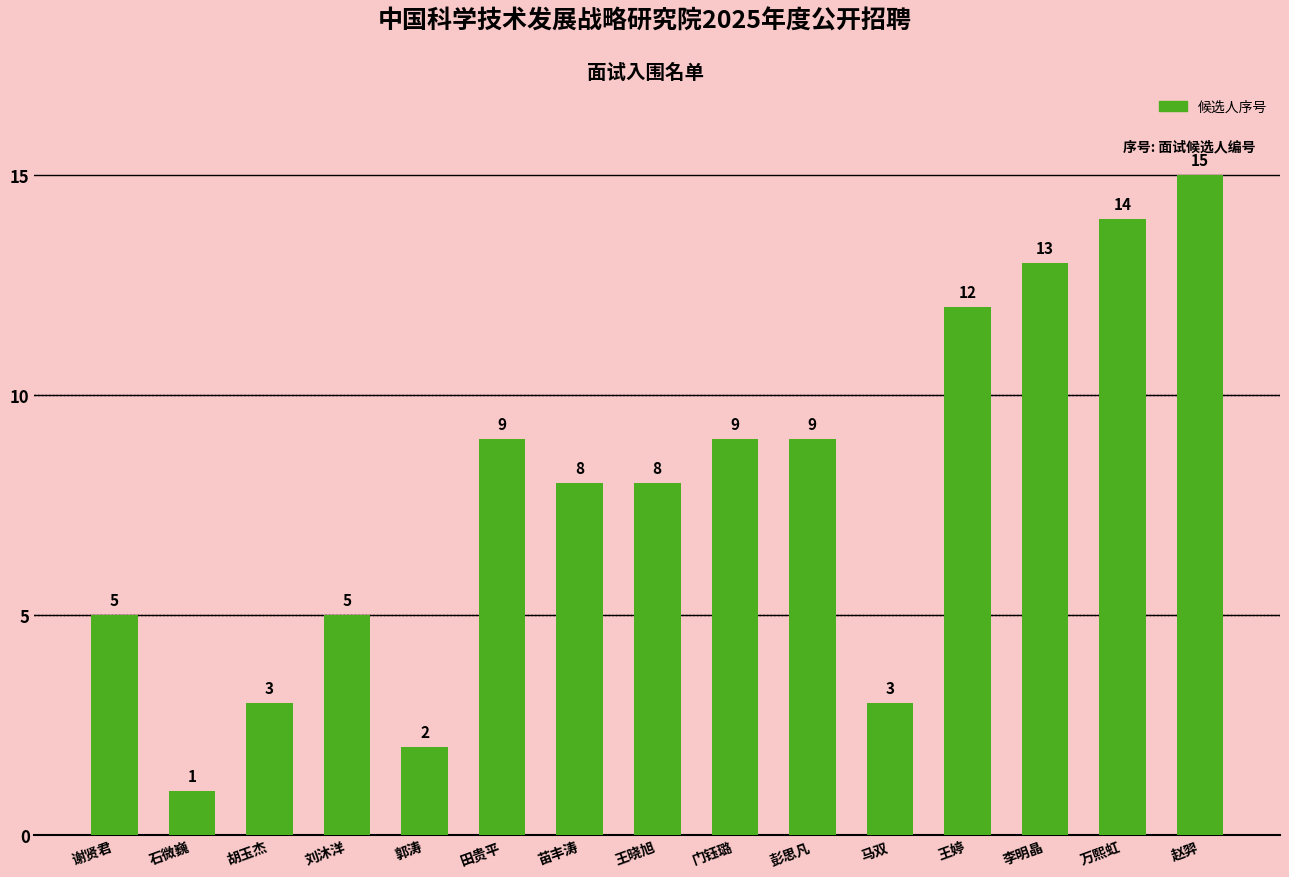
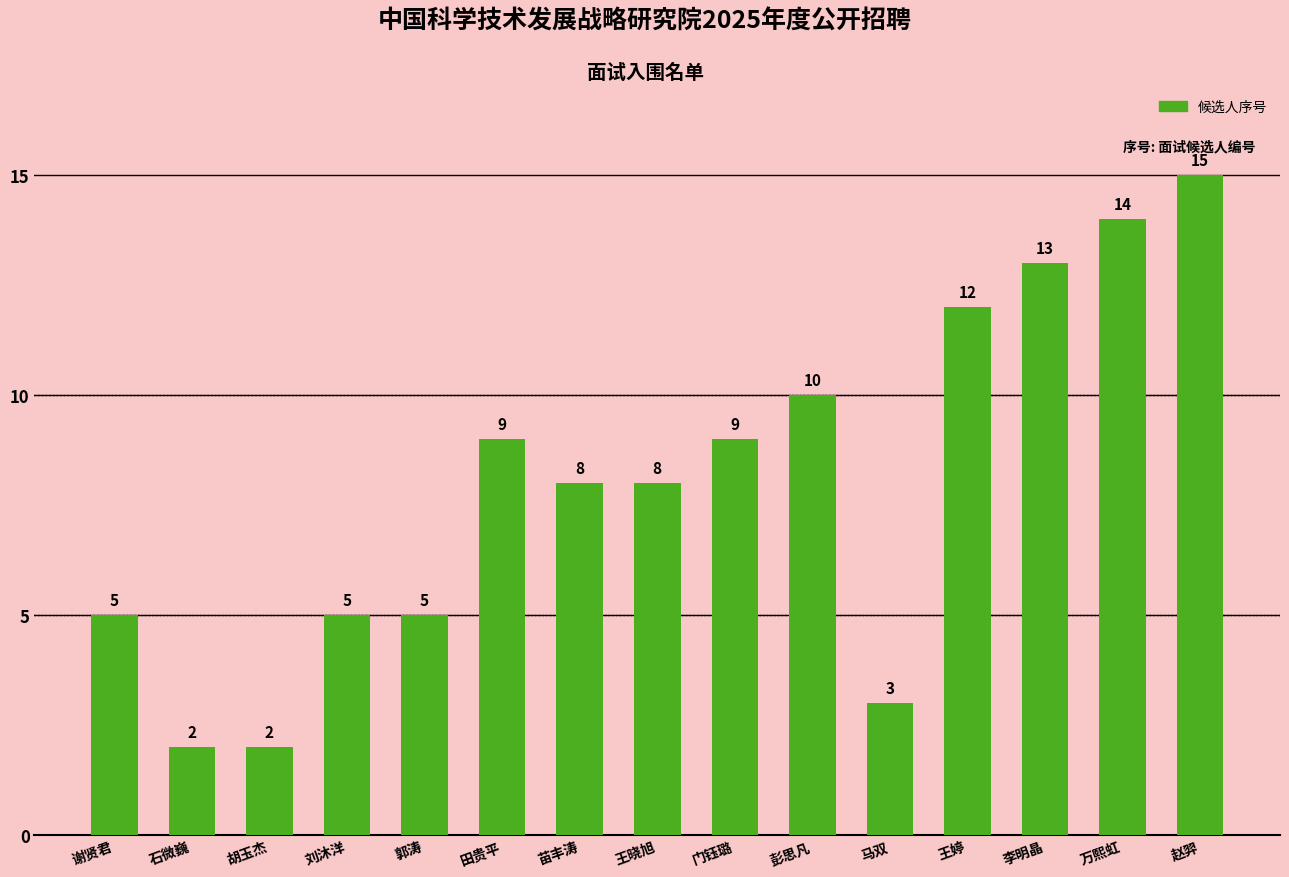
石微巍: 1 -> 2
胡玉杰: 3 -> 2
郭涛: 2 -> 5
彭思凡: 9 -> 10
